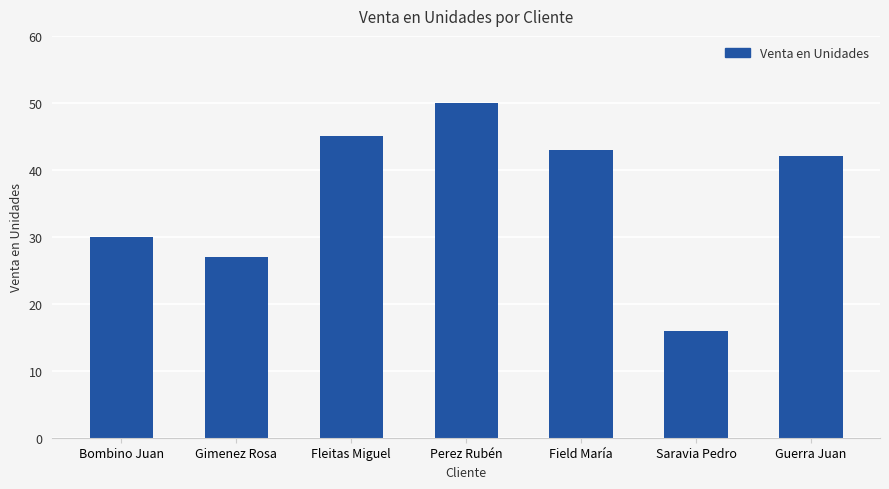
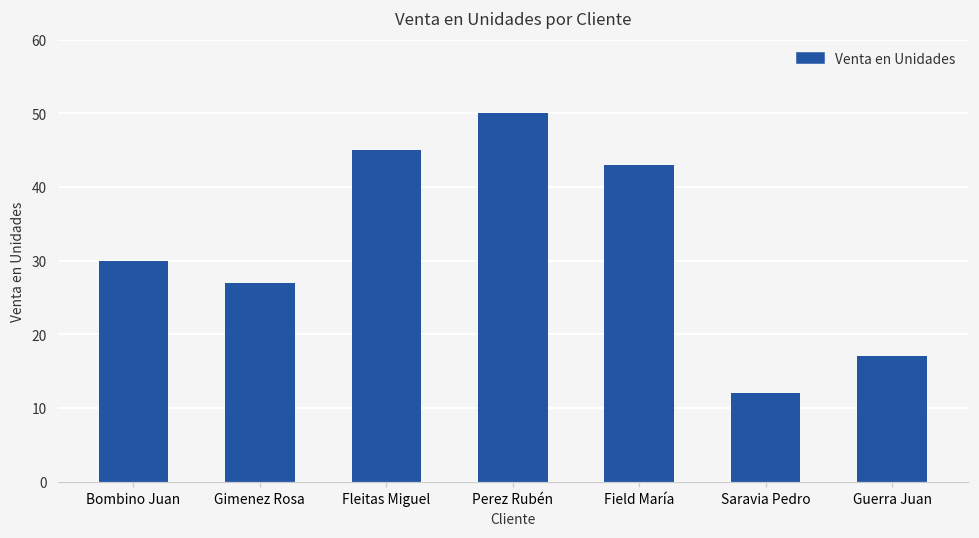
Saravia Pedro: 16 -> 12
Guerra Juan: 42 -> 17
